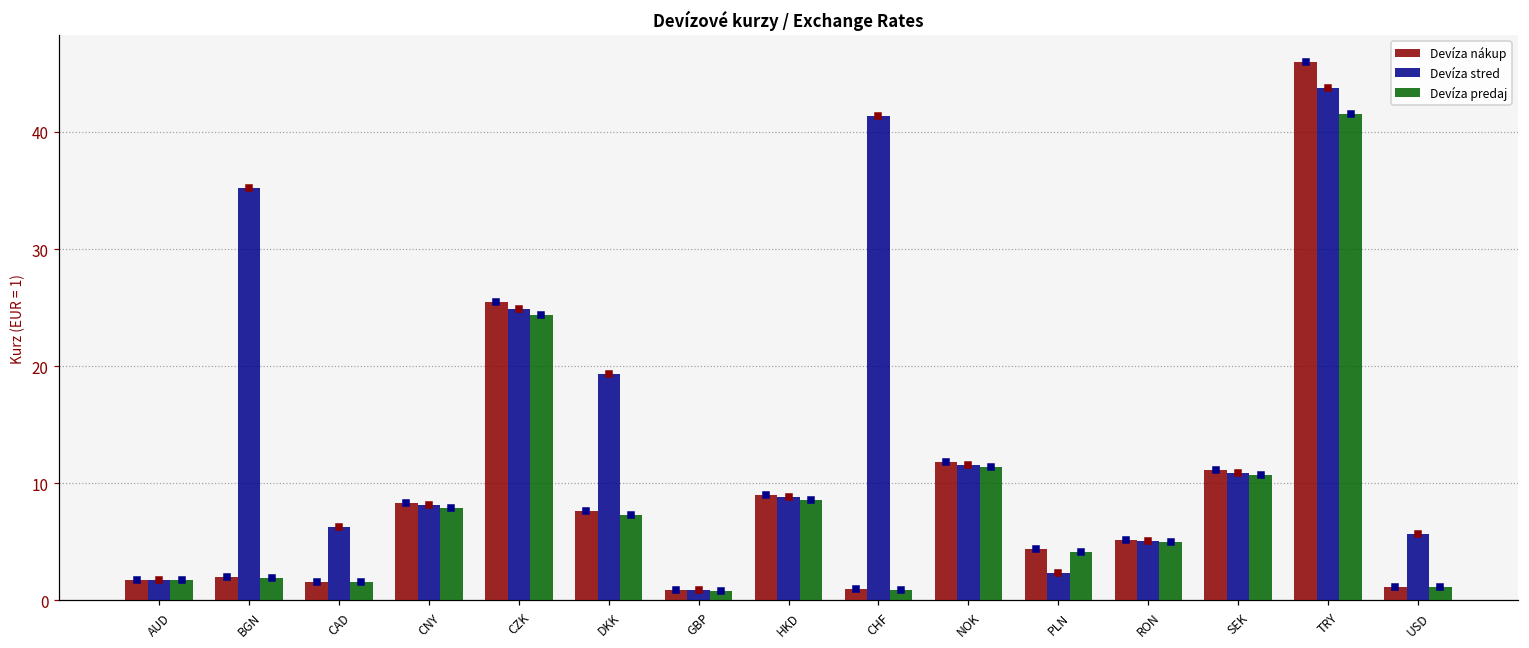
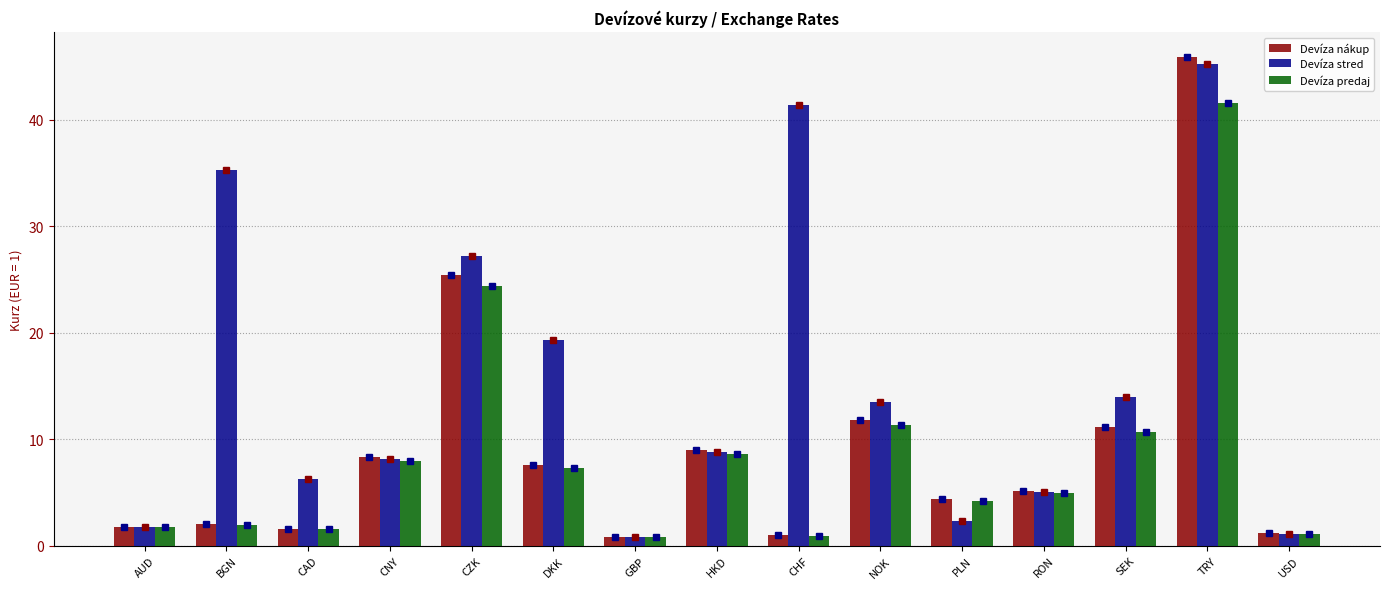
Devíza stred, CZK: 24.9 -> 27.2
Devíza stred, NOK: 11.6 -> 13.5
Devíza stred, SEK: 10.9 -> 14.0
Devíza stred, TRY: 43.8 -> 45.3
Devíza stred, USD: 5.7 -> 1.1
